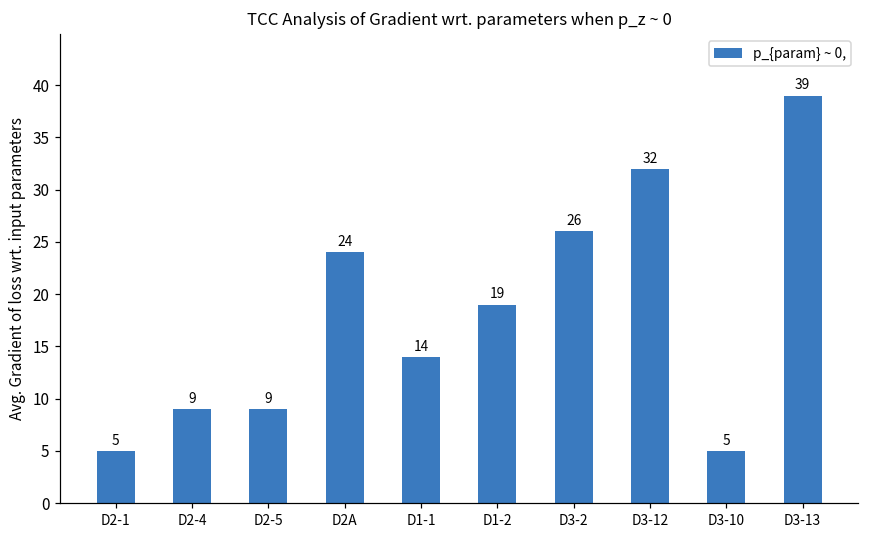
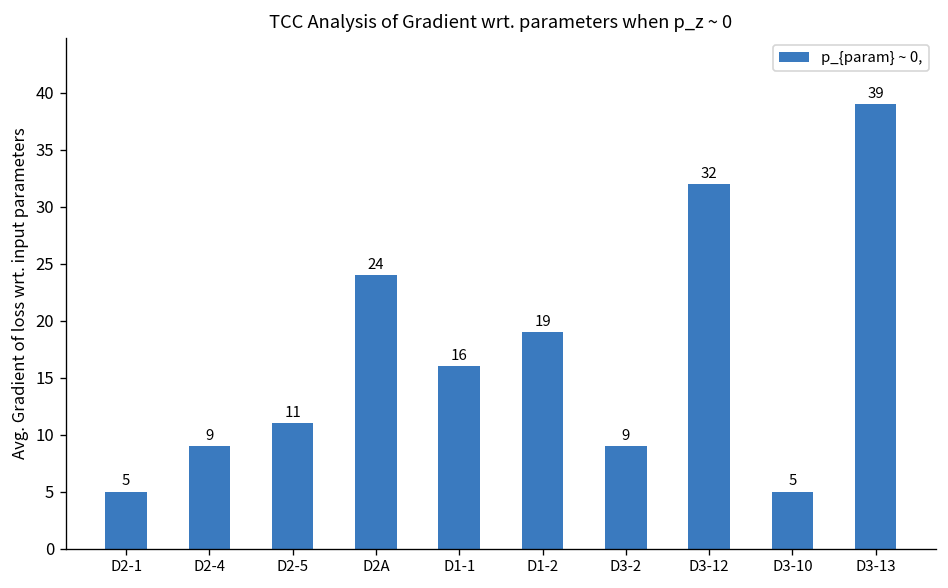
D2-5: 9 -> 11
D1-1: 14 -> 16
D3-2: 26 -> 9
